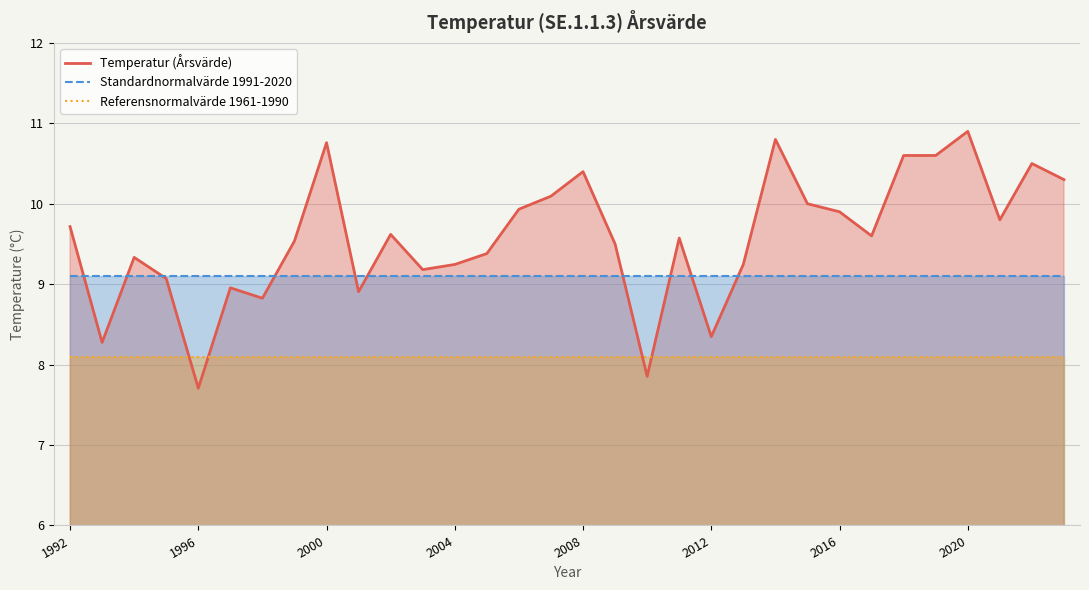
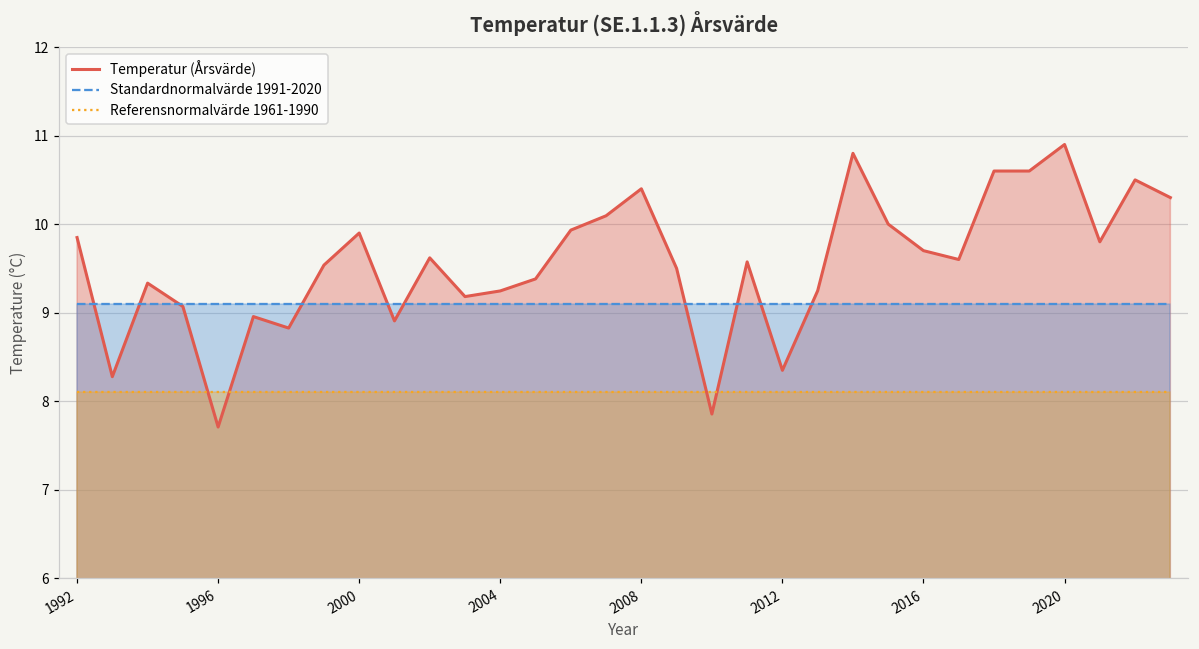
Temperatur (Årsvärde), 1992: 9.7 -> 9.8
Temperatur (Årsvärde), 2000: 10.8 -> 9.9
Temperatur (Årsvärde), 2016: 9.9 -> 9.7
